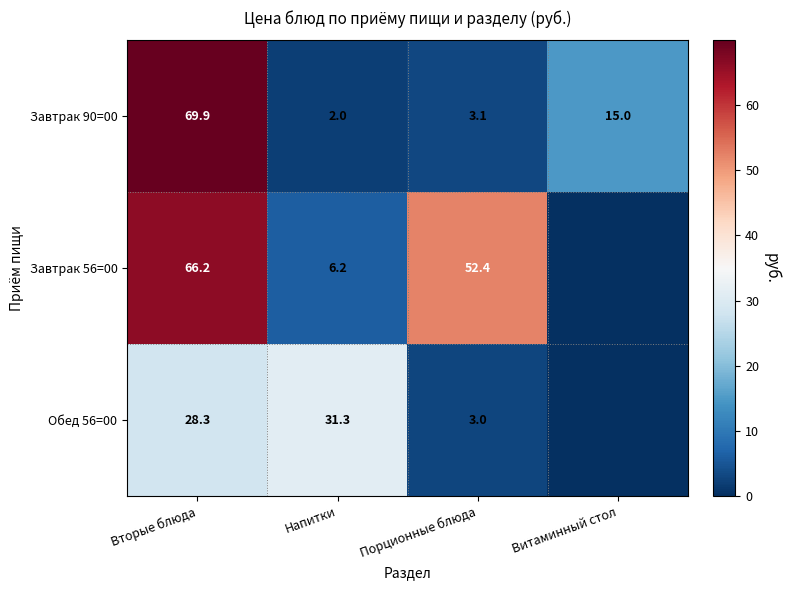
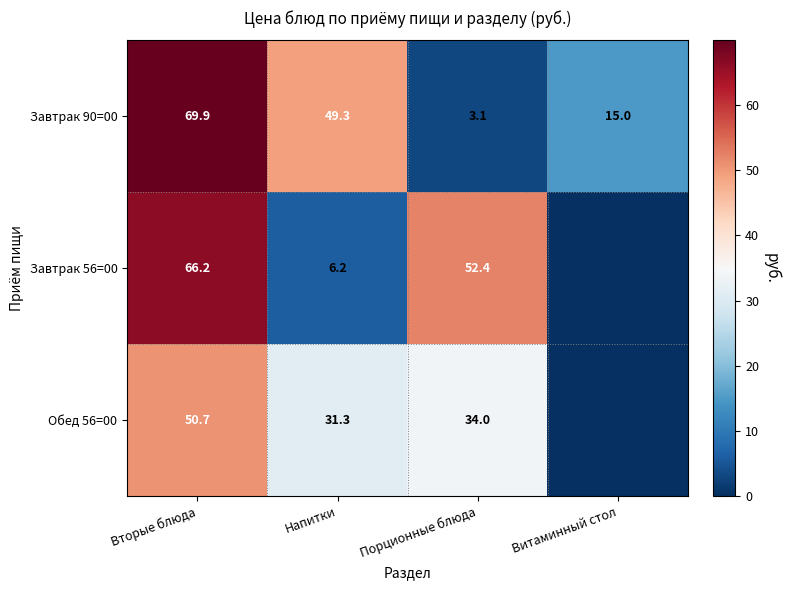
Завтрак 90=00, Напитки: 2.0 -> 49.3
Обед 56=00, Вторые блюда: 28.3 -> 50.7
Обед 56=00, Порционные блюда: 3.0 -> 34.0
